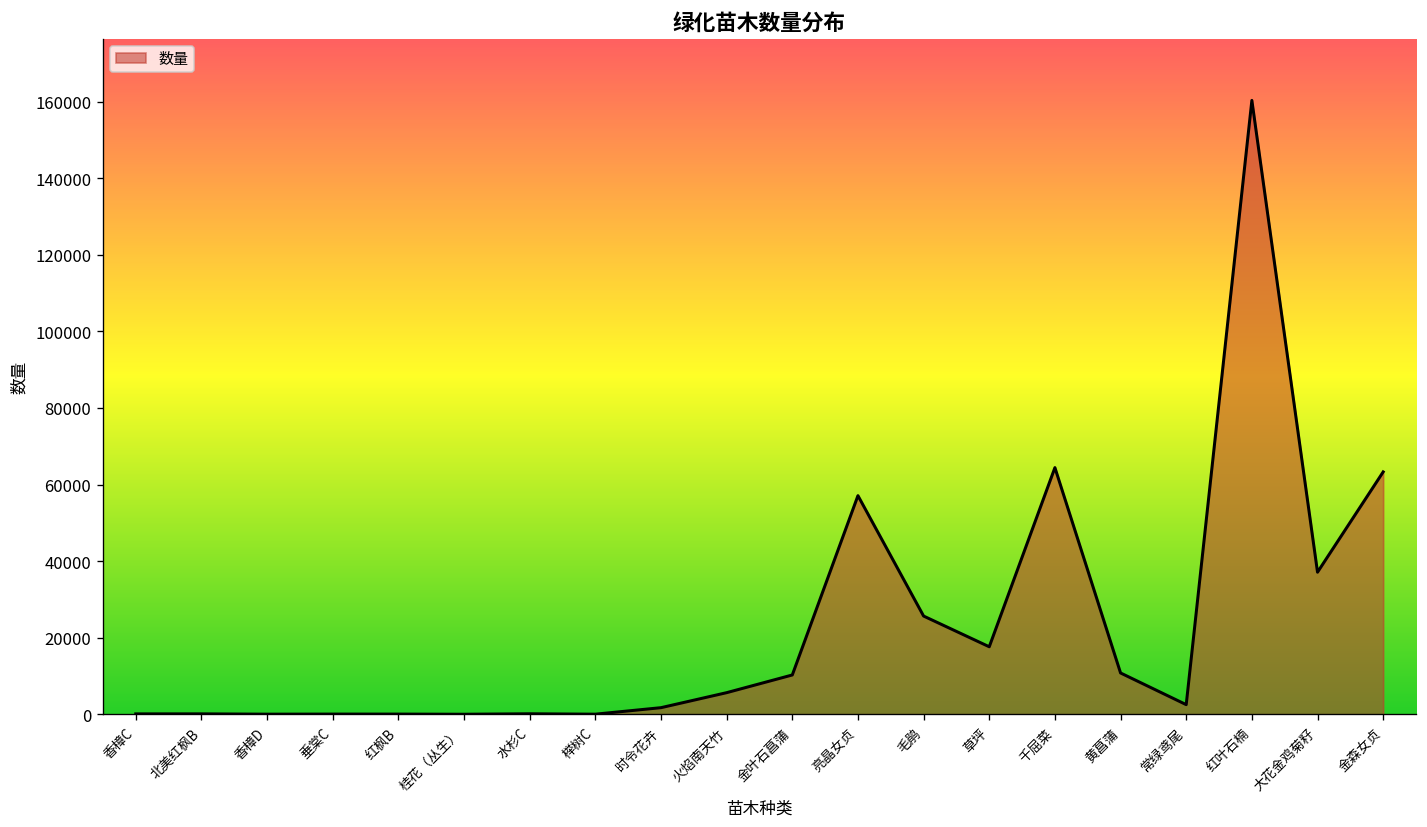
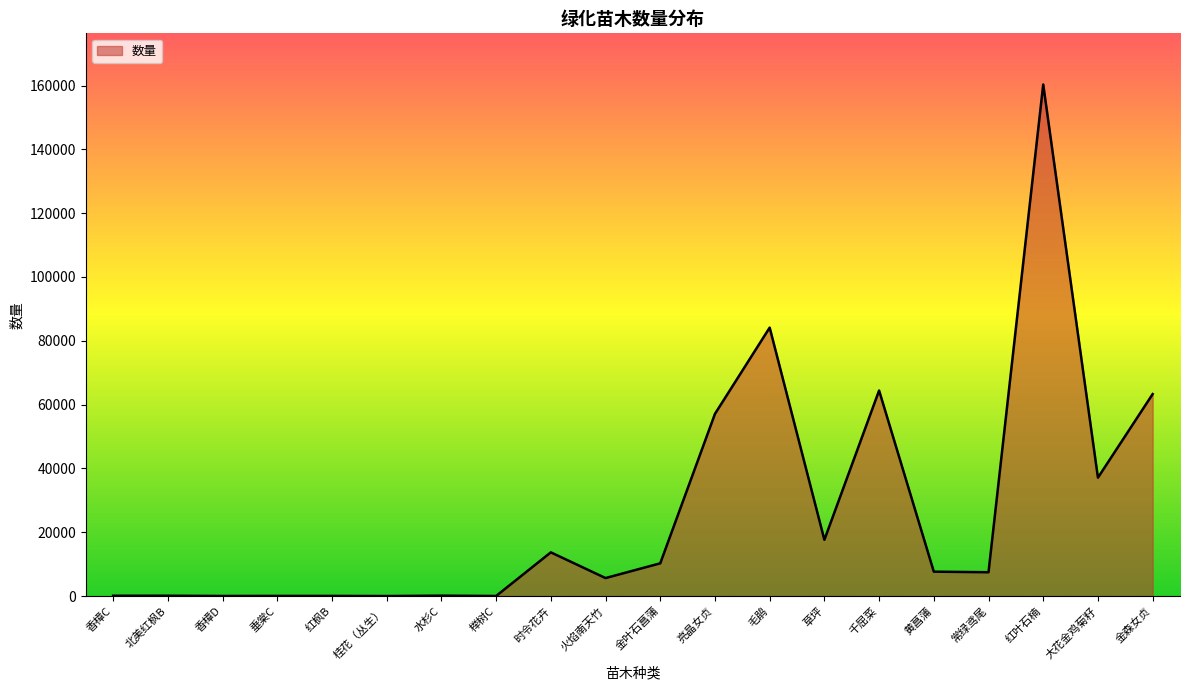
时令花卉: 2000 -> 14000
毛鹃: 26000 -> 84000
黄菖蒲: 11000 -> 8000
常绿鸢尾: 3000 -> 7000
